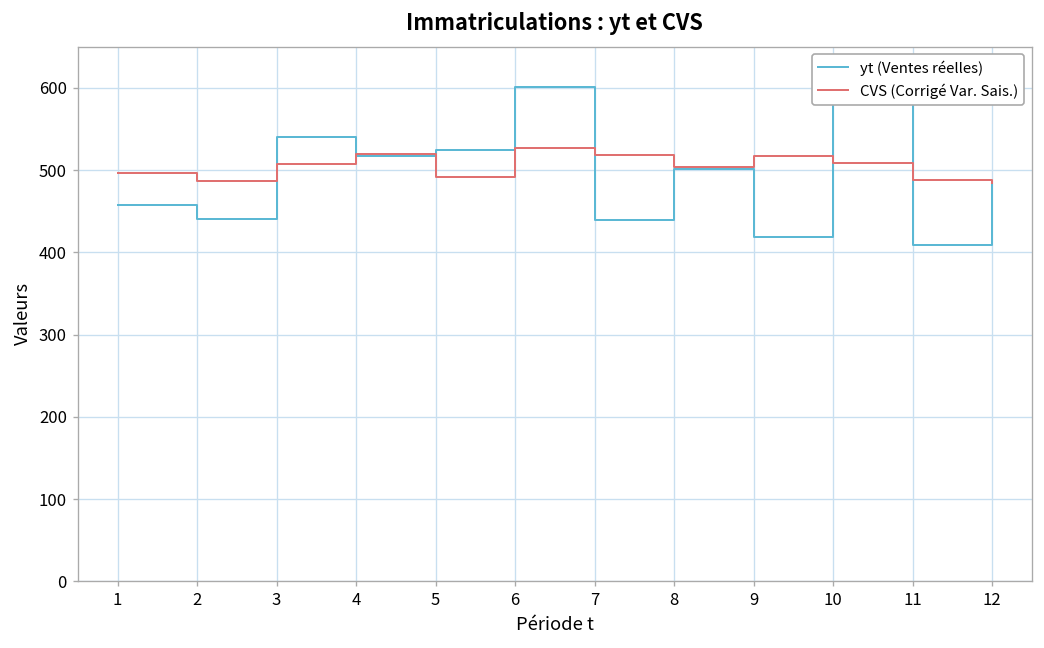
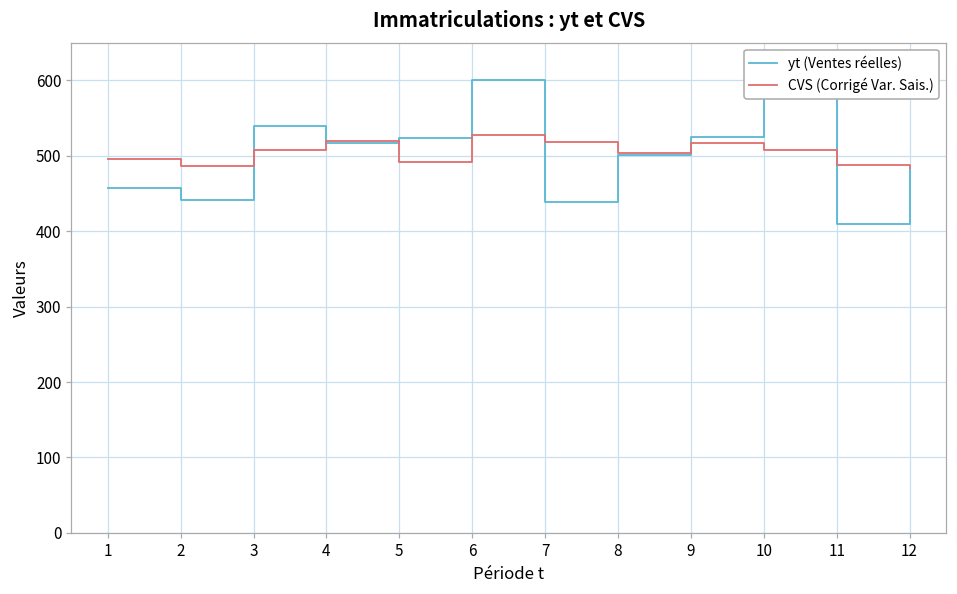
yt (Ventes réelles), 9: 420 -> 530
